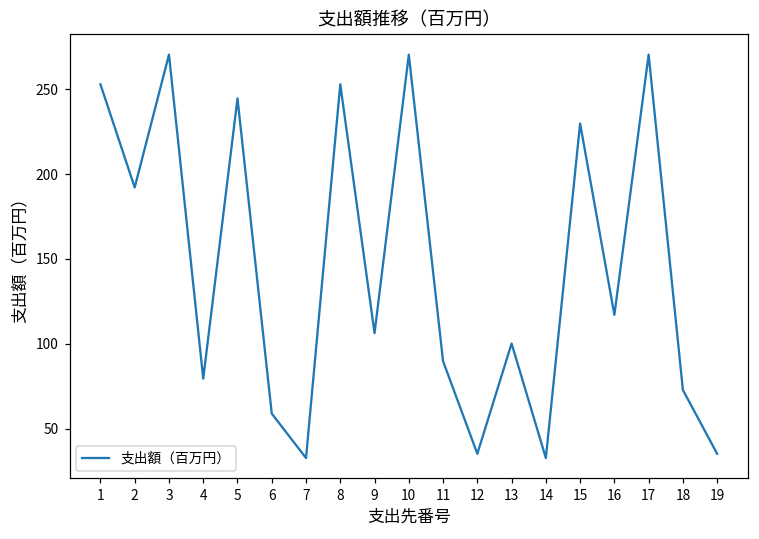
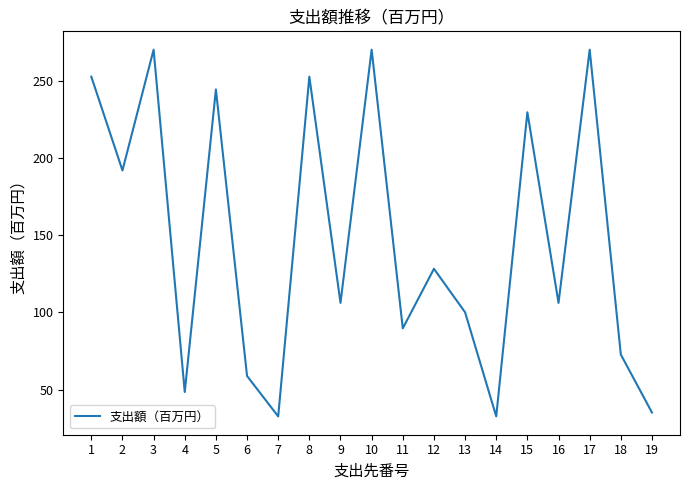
4: 79 -> 48
12: 35 -> 128
16: 117 -> 106
